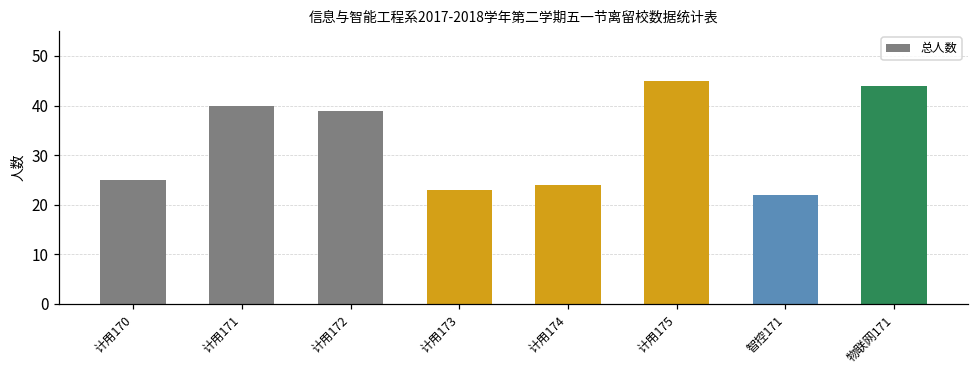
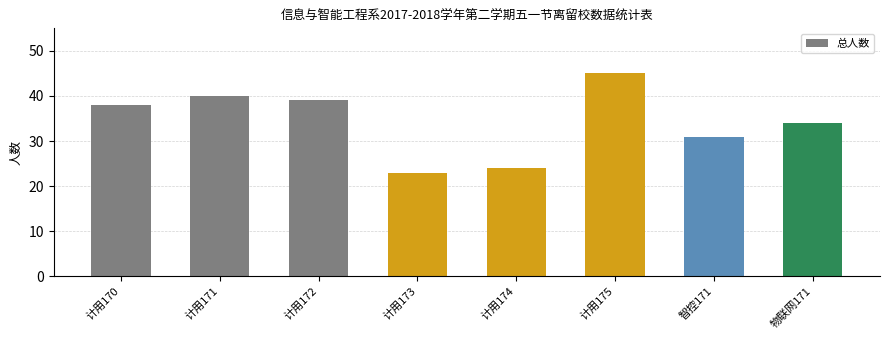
计用170: 25 -> 38
智控171: 22 -> 31
物联网171: 44 -> 34
